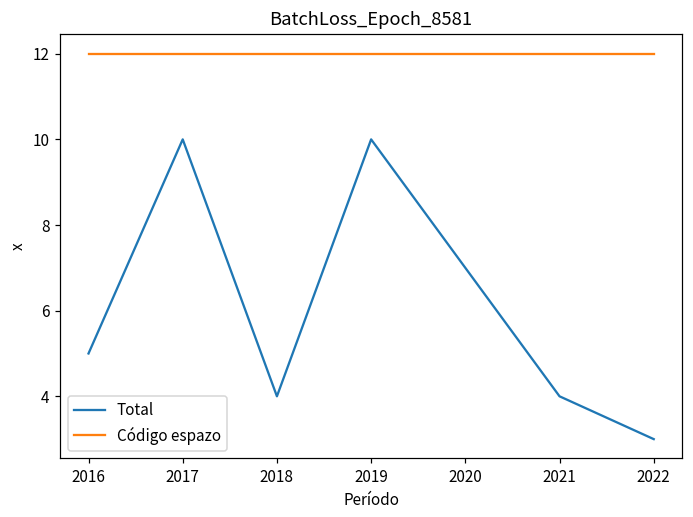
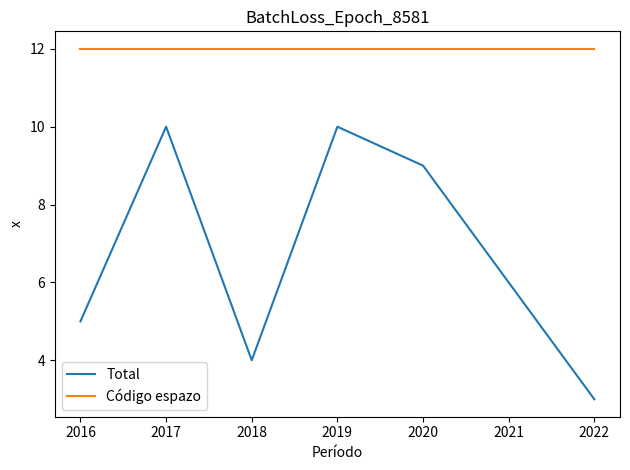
Total, 2020: 7 -> 9
Total, 2021: 4 -> 6
